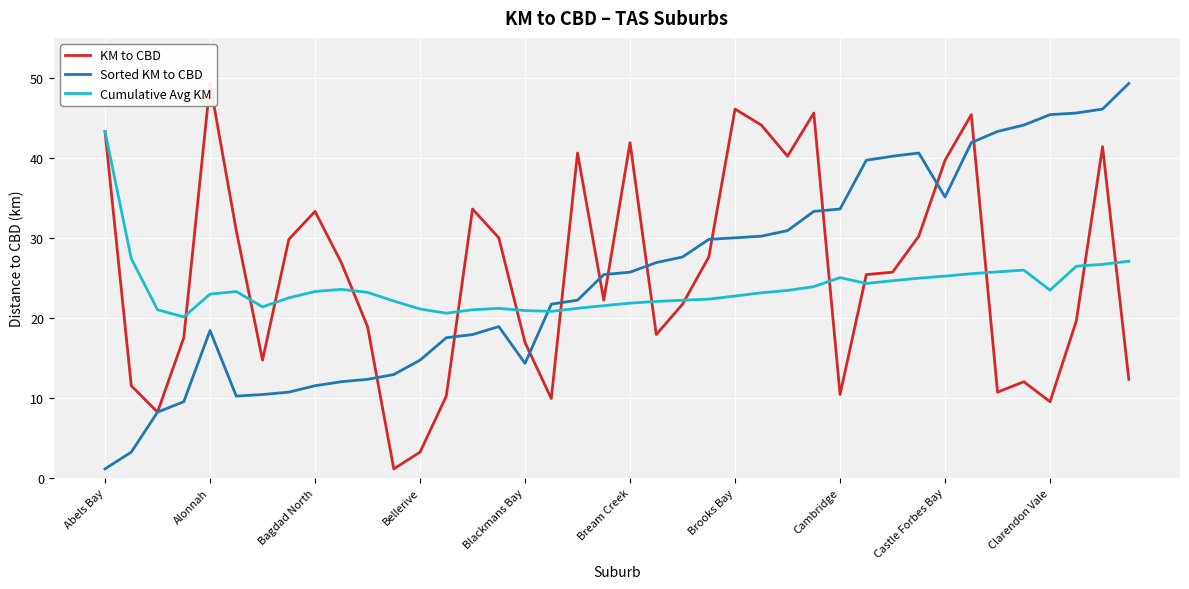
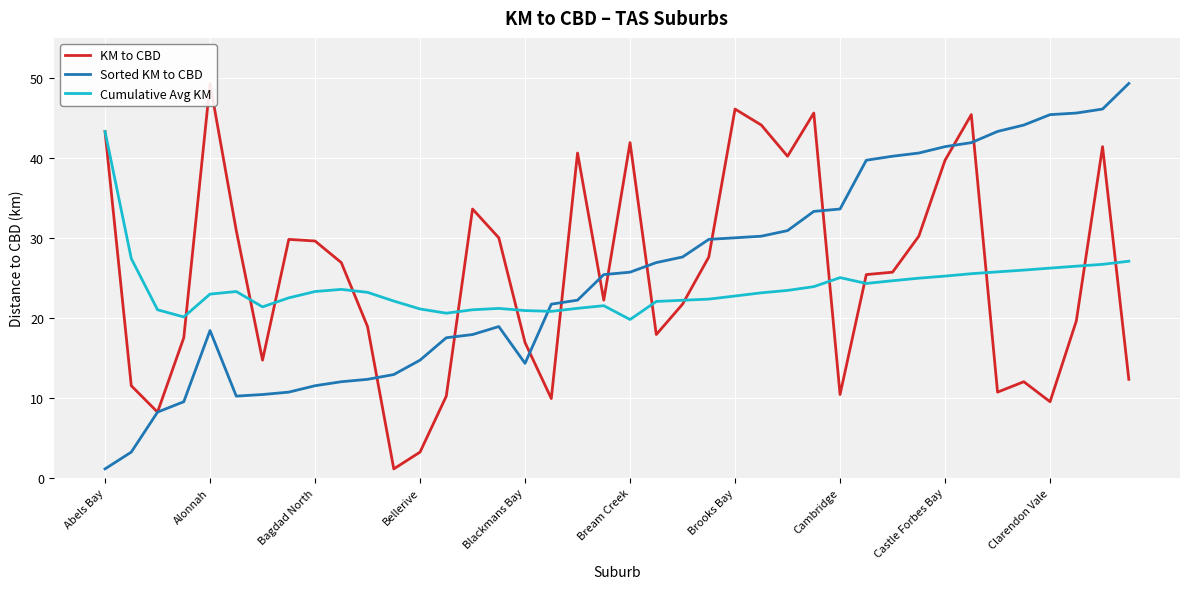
KM to CBD, Bagdad North: 33 -> 30
Cumulative Avg KM, Bream Creek: 22 -> 20
Sorted KM to CBD, Castle Forbes Bay: 35 -> 41
Cumulative Avg KM, Clarendon Vale: 23 -> 26
